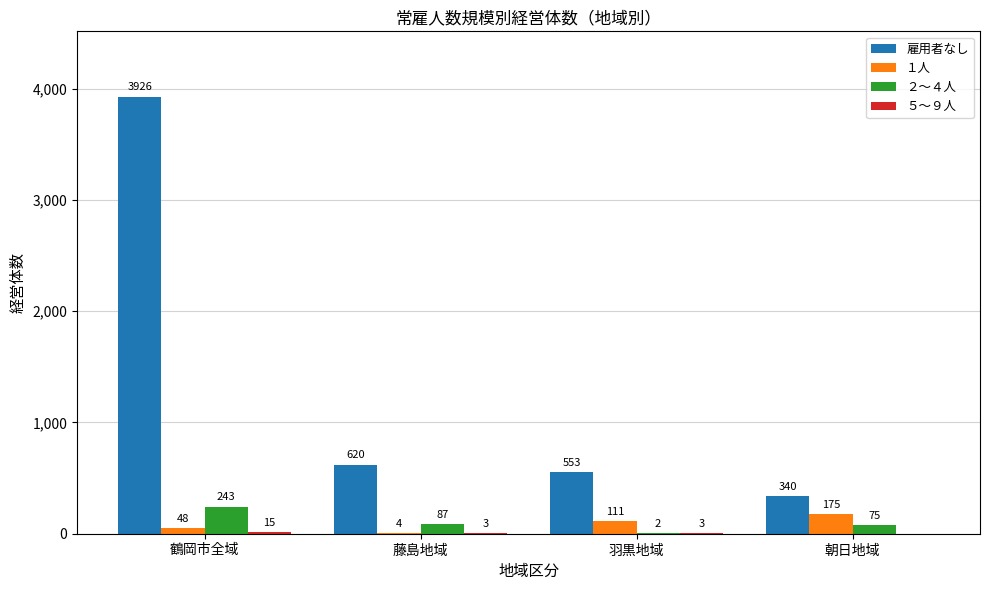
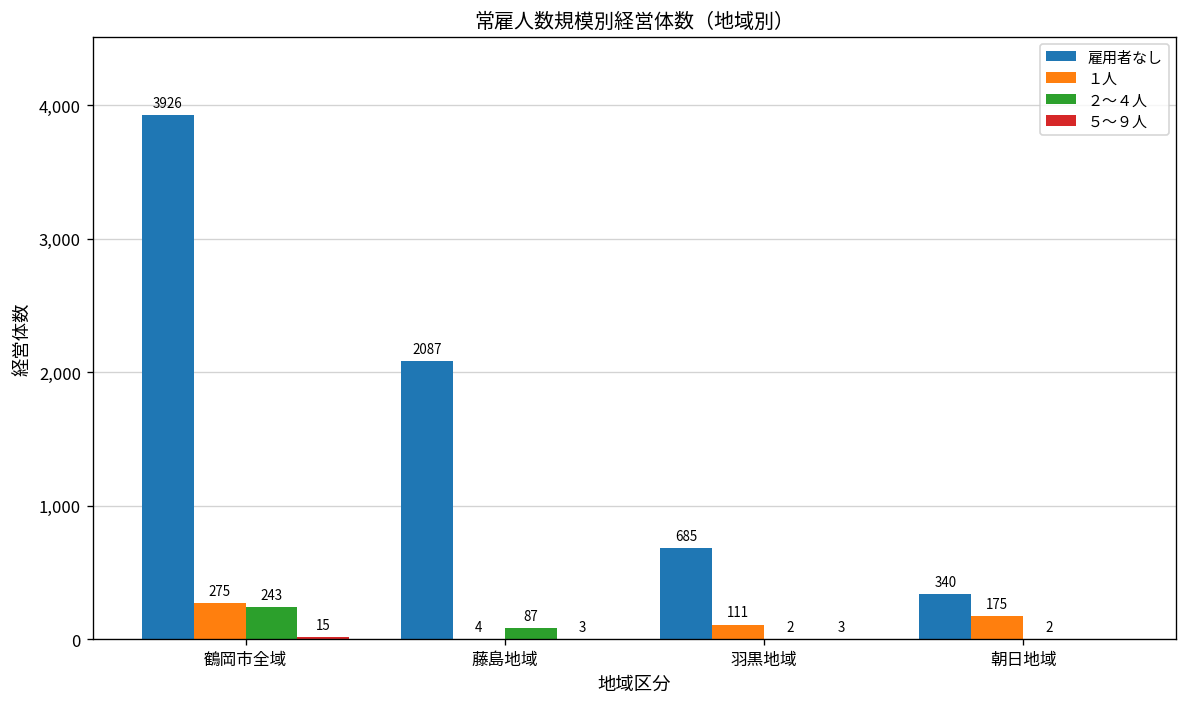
１人, 鶴岡市全域: 48 -> 275
雇用者なし, 藤島地域: 620 -> 2087
雇用者なし, 羽黒地域: 553 -> 685
２～４人, 朝日地域: 75 -> 2
